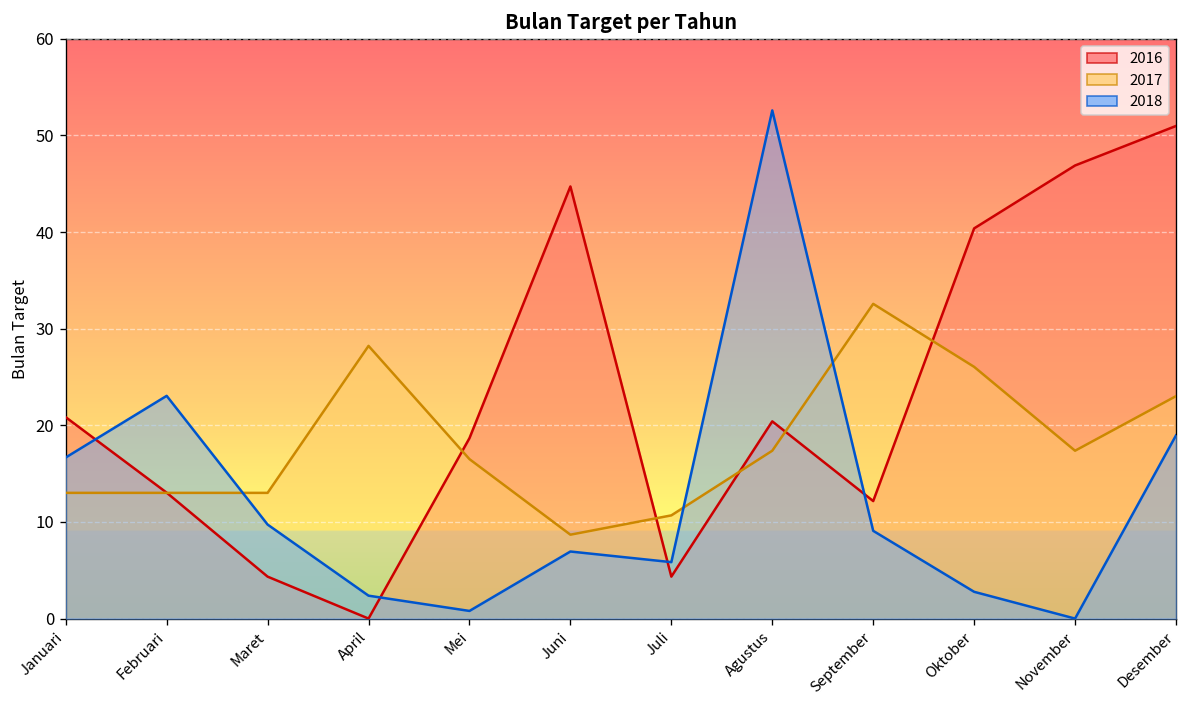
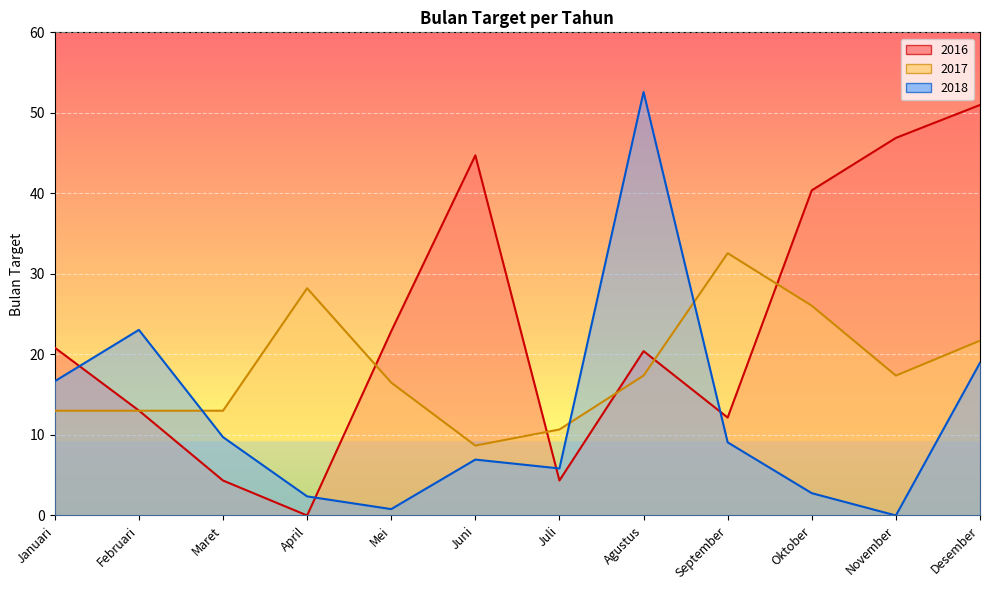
2016, Mei: 19 -> 23
2017, Desember: 23 -> 22
